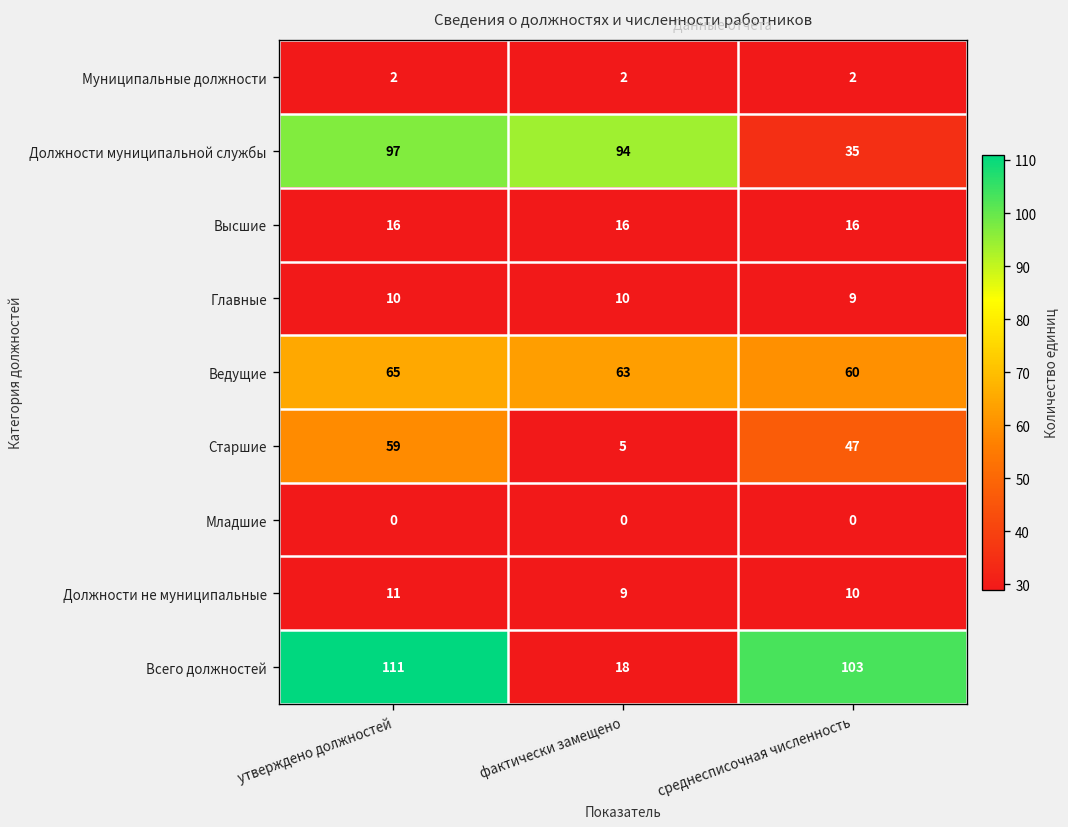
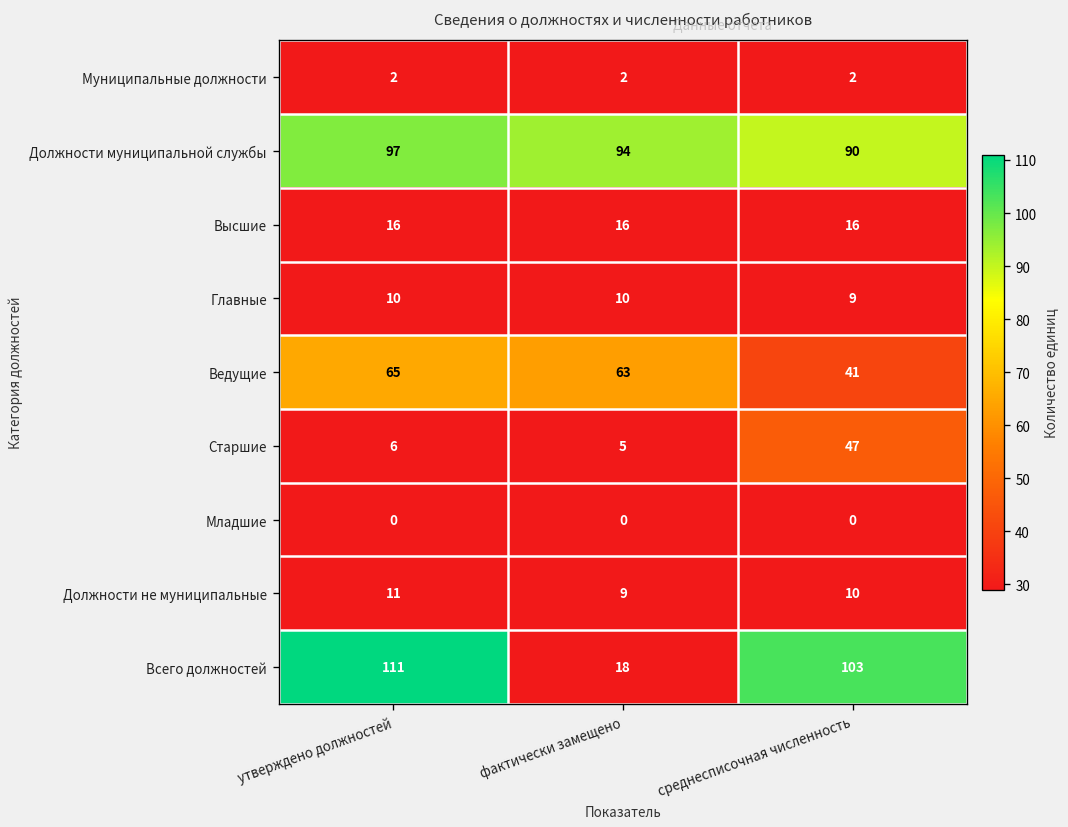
Должности муниципальной службы, среднесписочная численность: 35 -> 90
Ведущие, среднесписочная численность: 60 -> 41
Старшие, утверждено должностей: 59 -> 6
